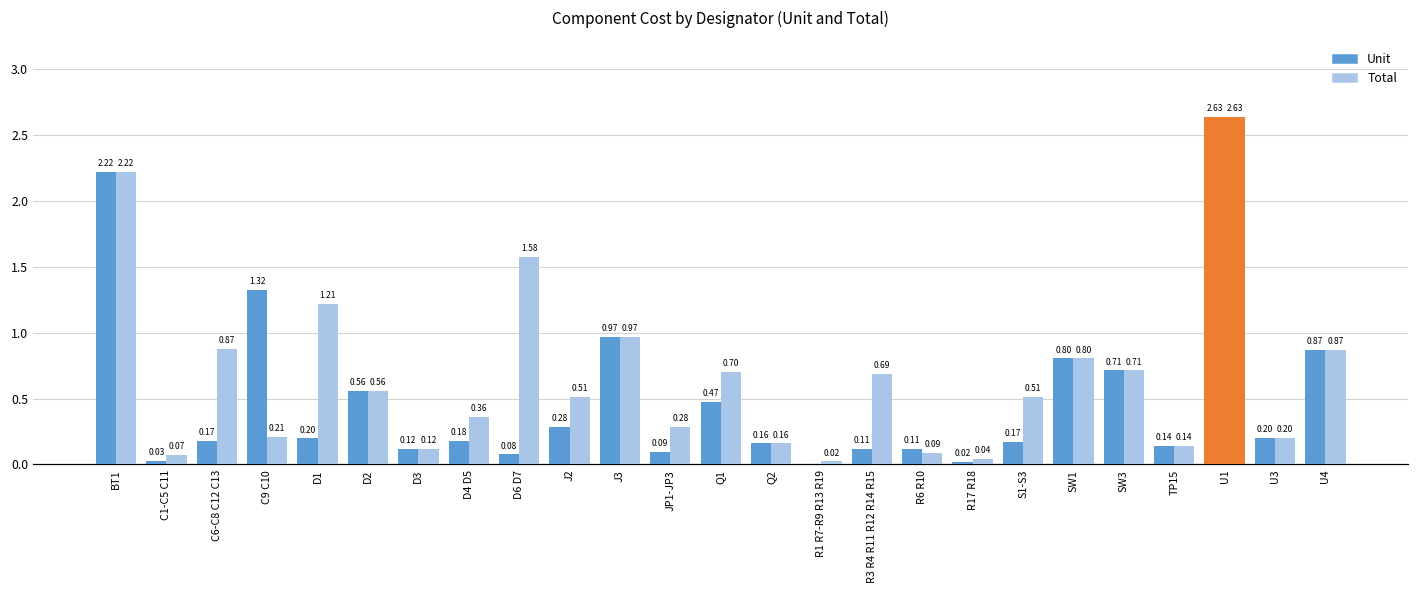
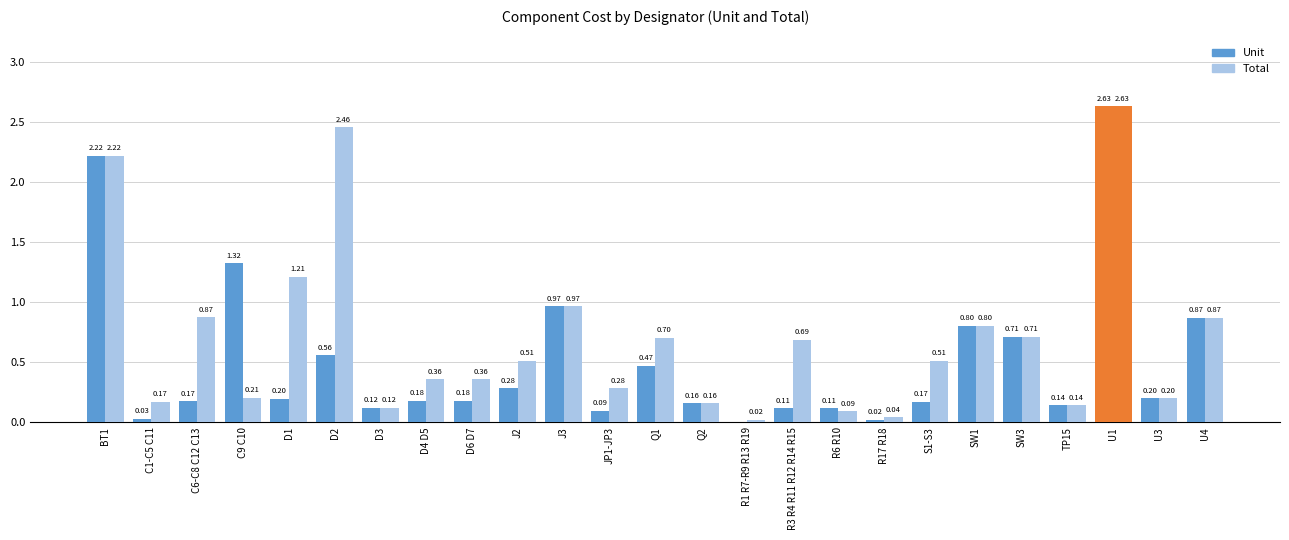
Total, C1-C5 C11: 0.07 -> 0.17
Total, D2: 0.56 -> 2.46
Unit, D6 D7: 0.08 -> 0.18
Total, D6 D7: 1.58 -> 0.36
